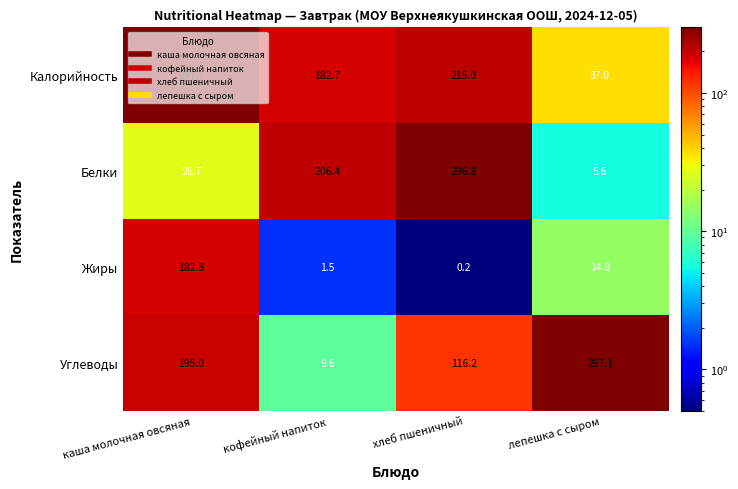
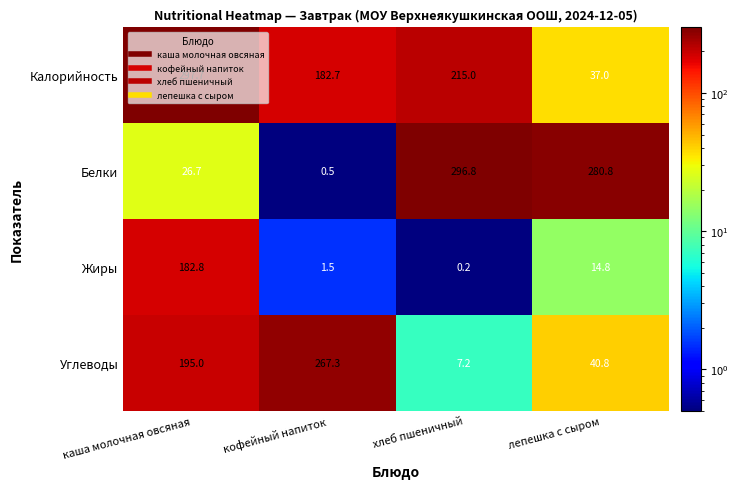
Белки, кофейный напиток: 206.4 -> 0.5
Белки, лепешка с сыром: 5.6 -> 280.8
Углеводы, кофейный напиток: 9.6 -> 267.3
Углеводы, хлеб пшеничный: 116.2 -> 7.2
Углеводы, лепешка с сыром: 297.1 -> 40.8
